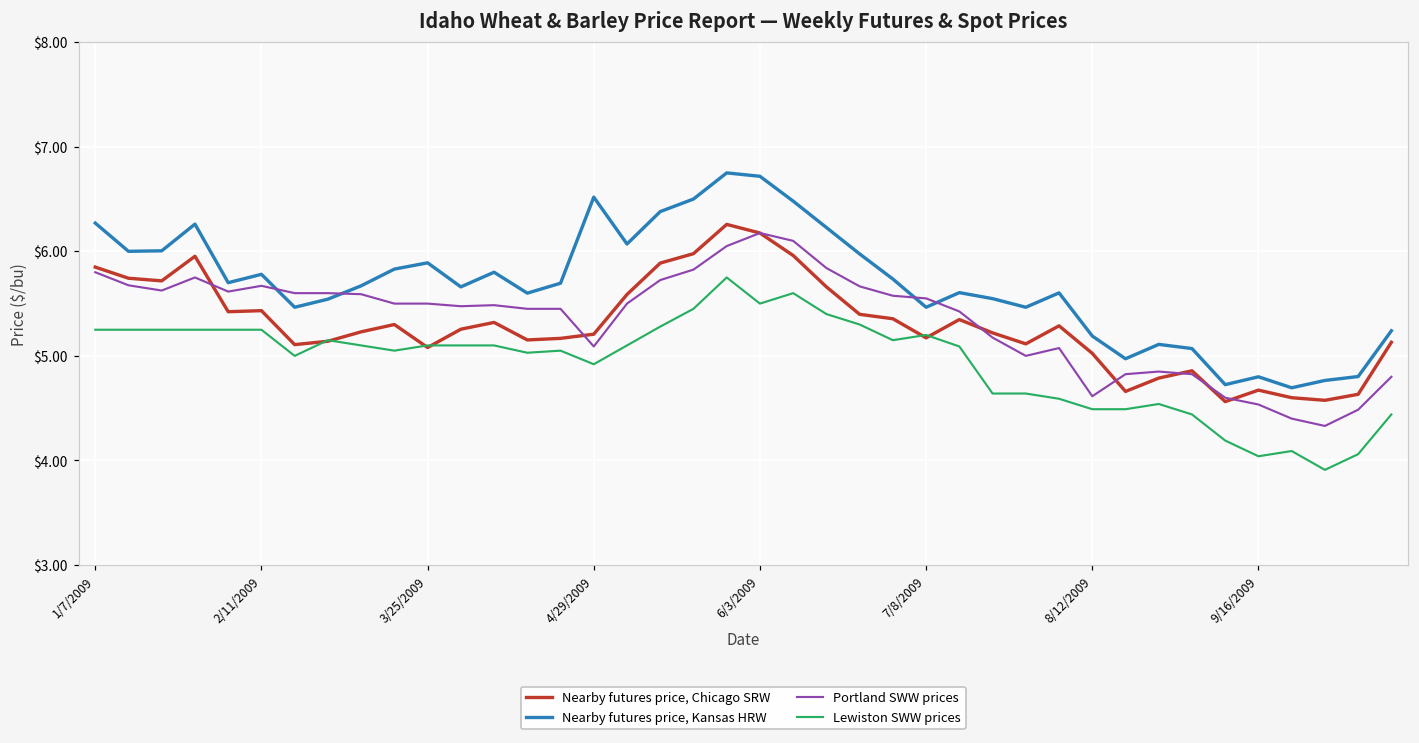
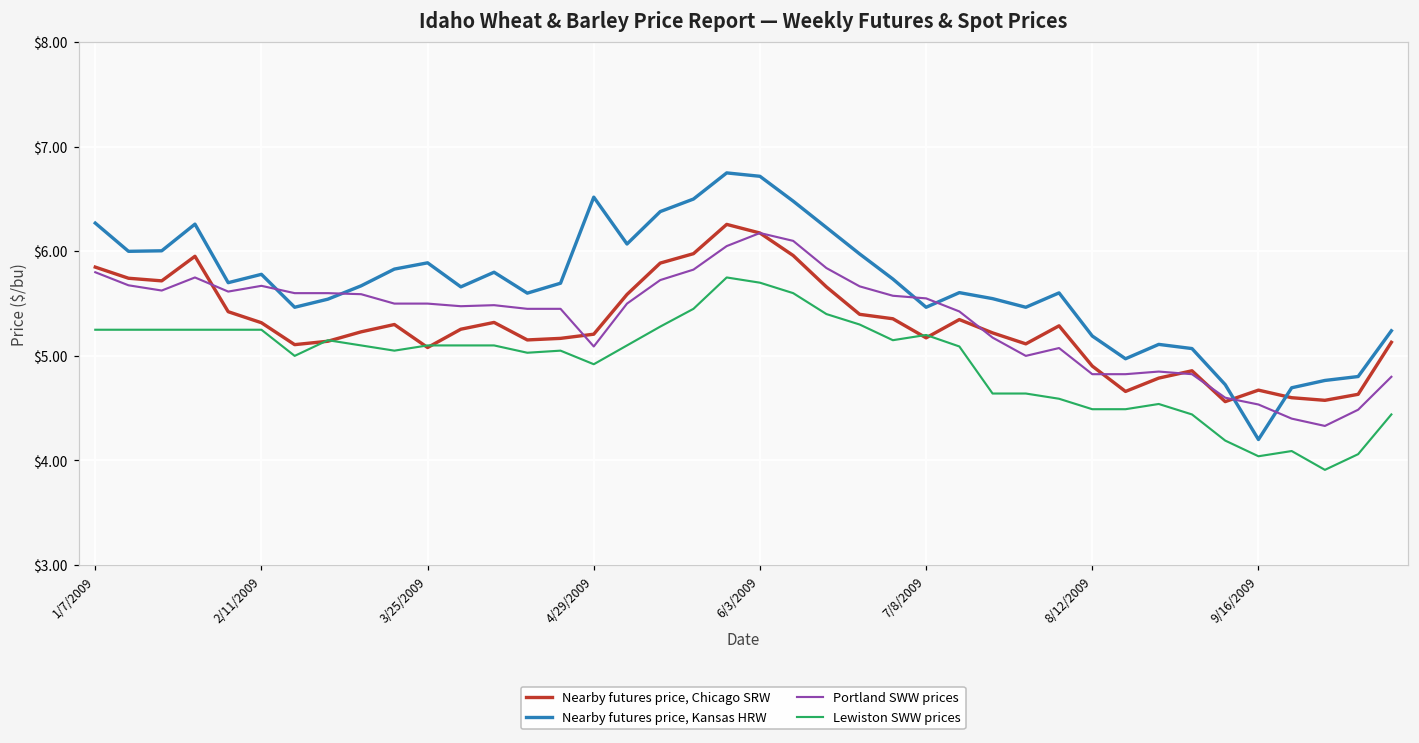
Nearby futures price, Chicago SRW, 2/11/2009: $5.4 -> $5.3
Lewiston SWW prices, 6/3/2009: $5.5 -> $5.7
Nearby futures price, Chicago SRW, 8/12/2009: $5.0 -> $4.9
Portland SWW prices, 8/12/2009: $4.6 -> $4.8
Nearby futures price, Kansas HRW, 9/16/2009: $4.8 -> $4.2
